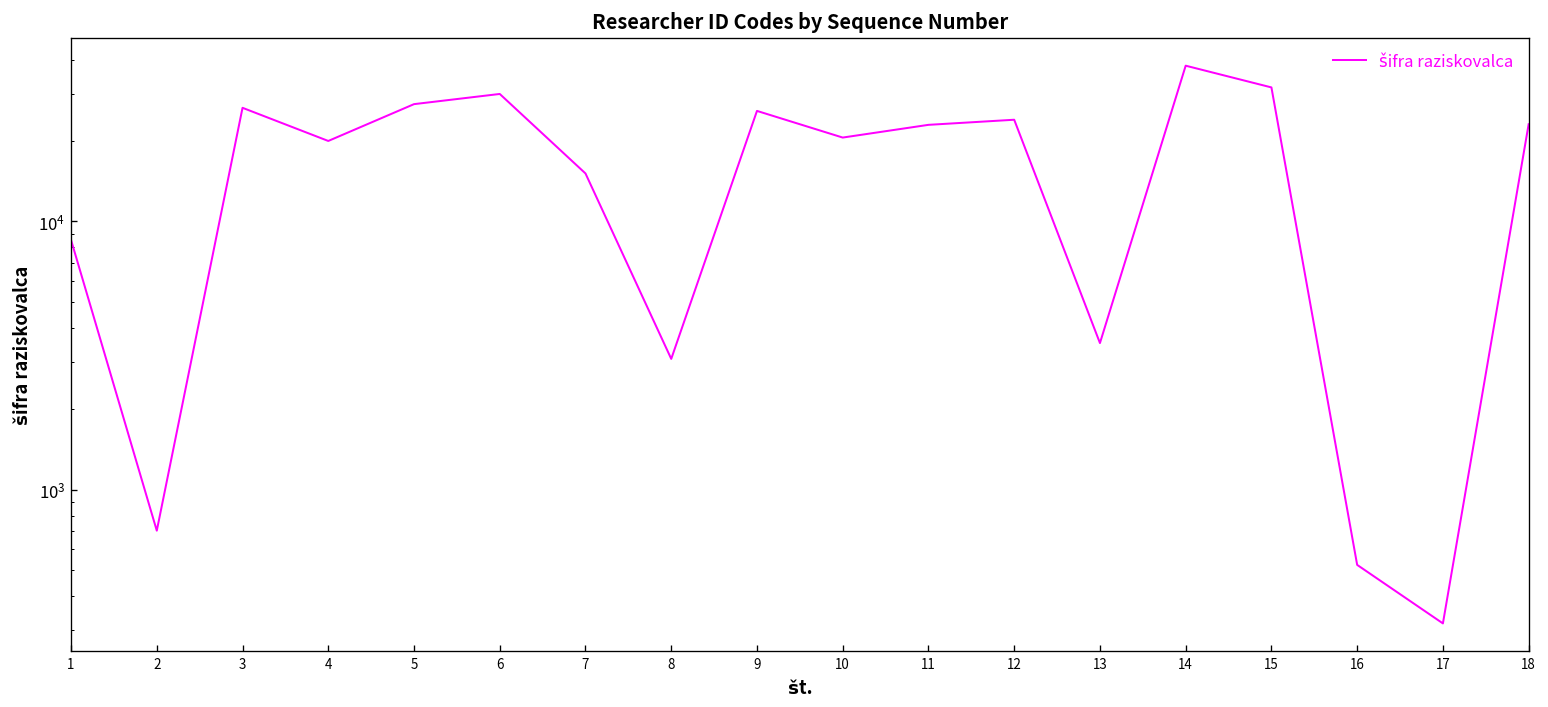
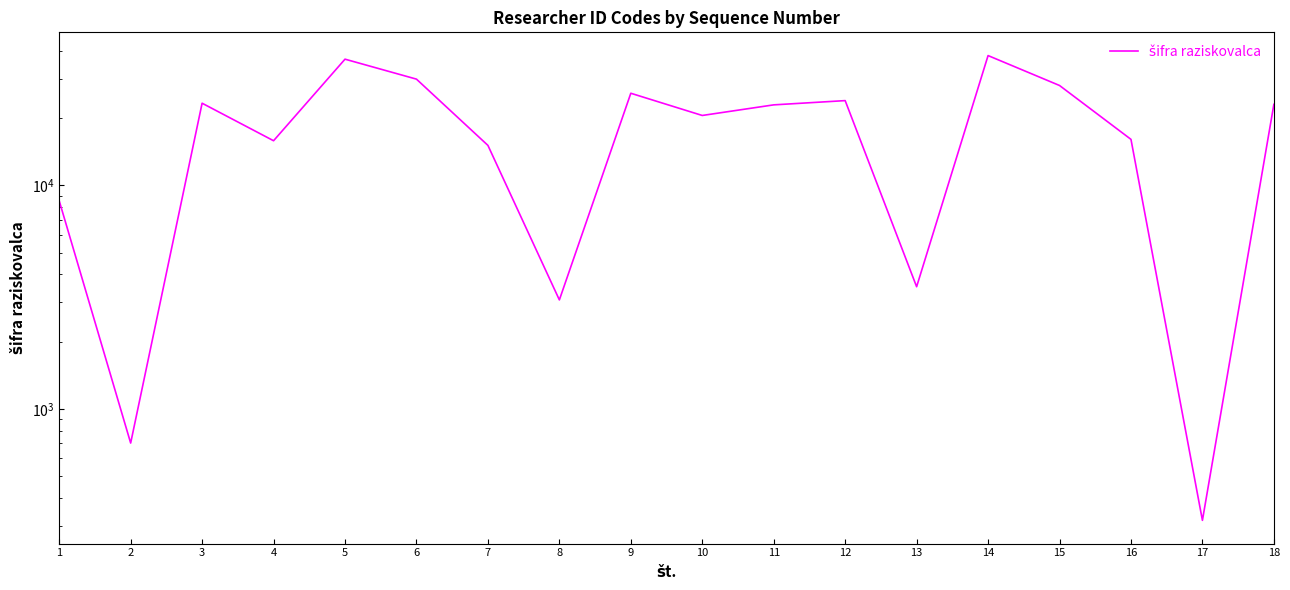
3: 27000 -> 23000
4: 20000 -> 16000
5: 27000 -> 37000
15: 32000 -> 28000
16: 520 -> 16000
